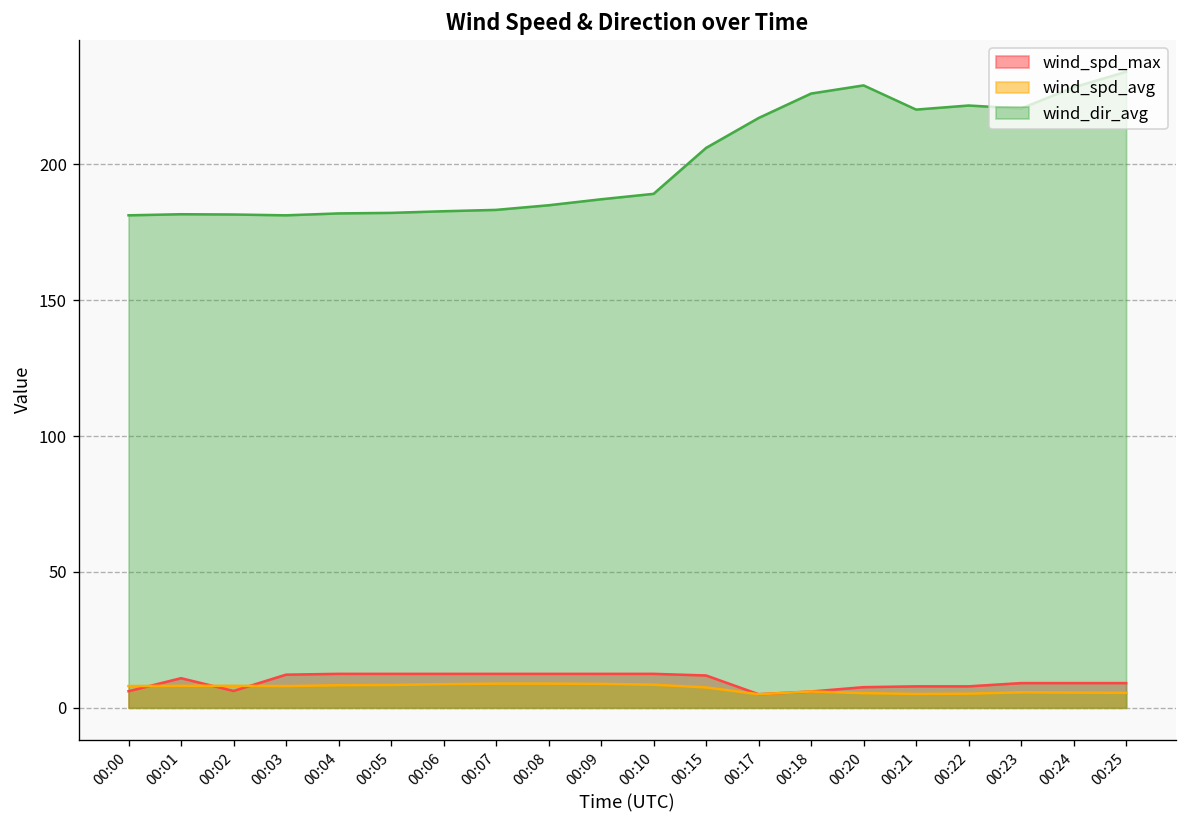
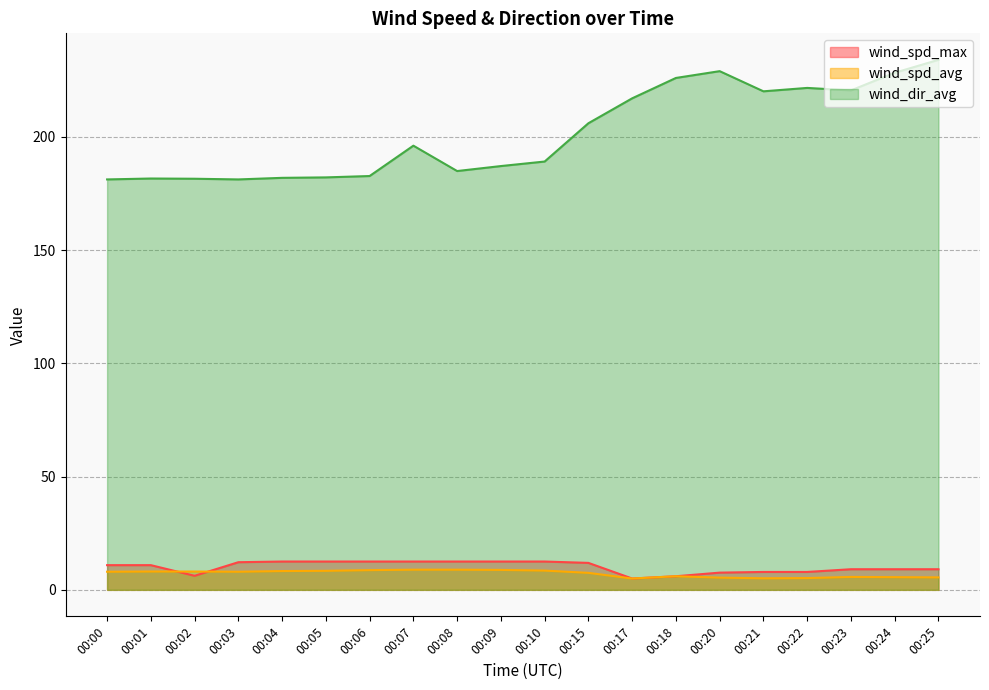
wind_spd_max, 00:00: 6 -> 11
wind_dir_avg, 00:07: 183 -> 196
